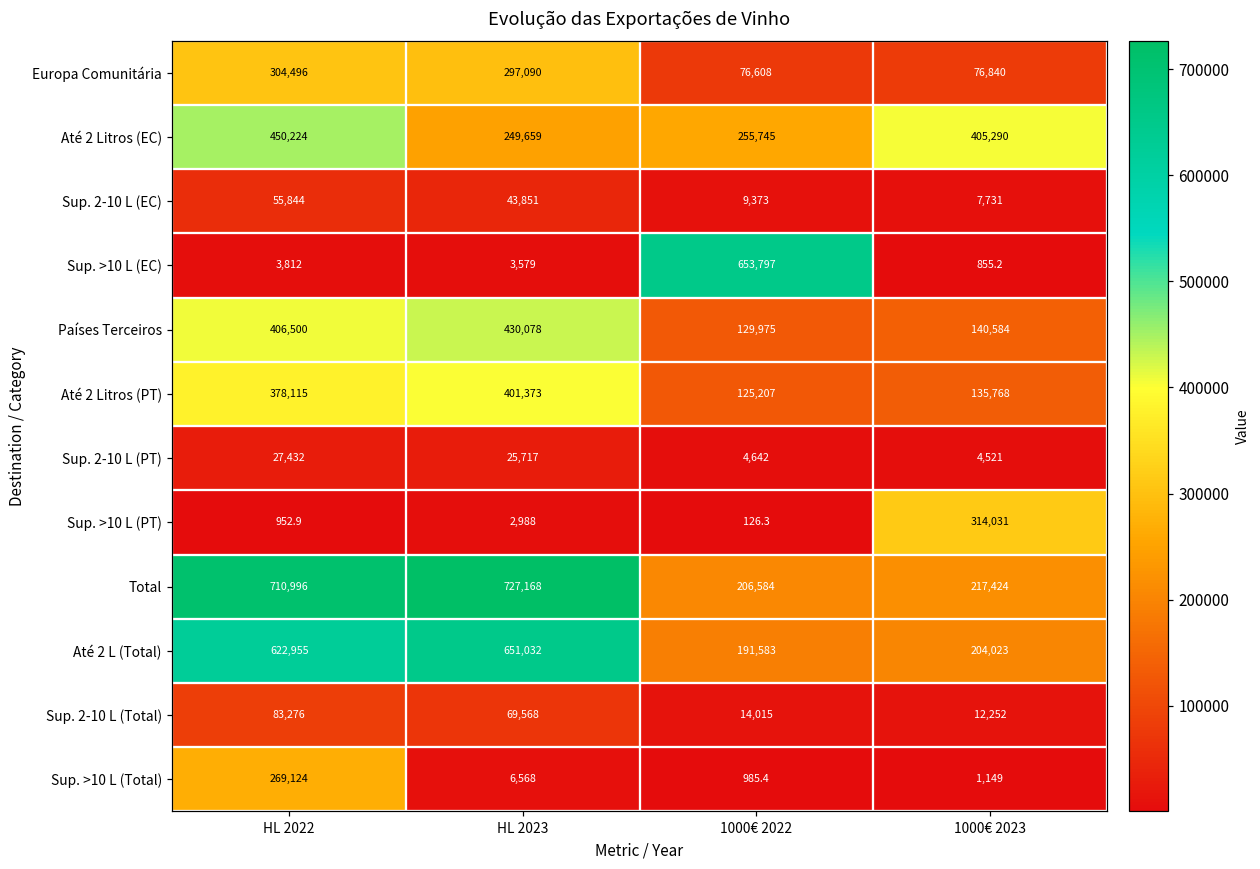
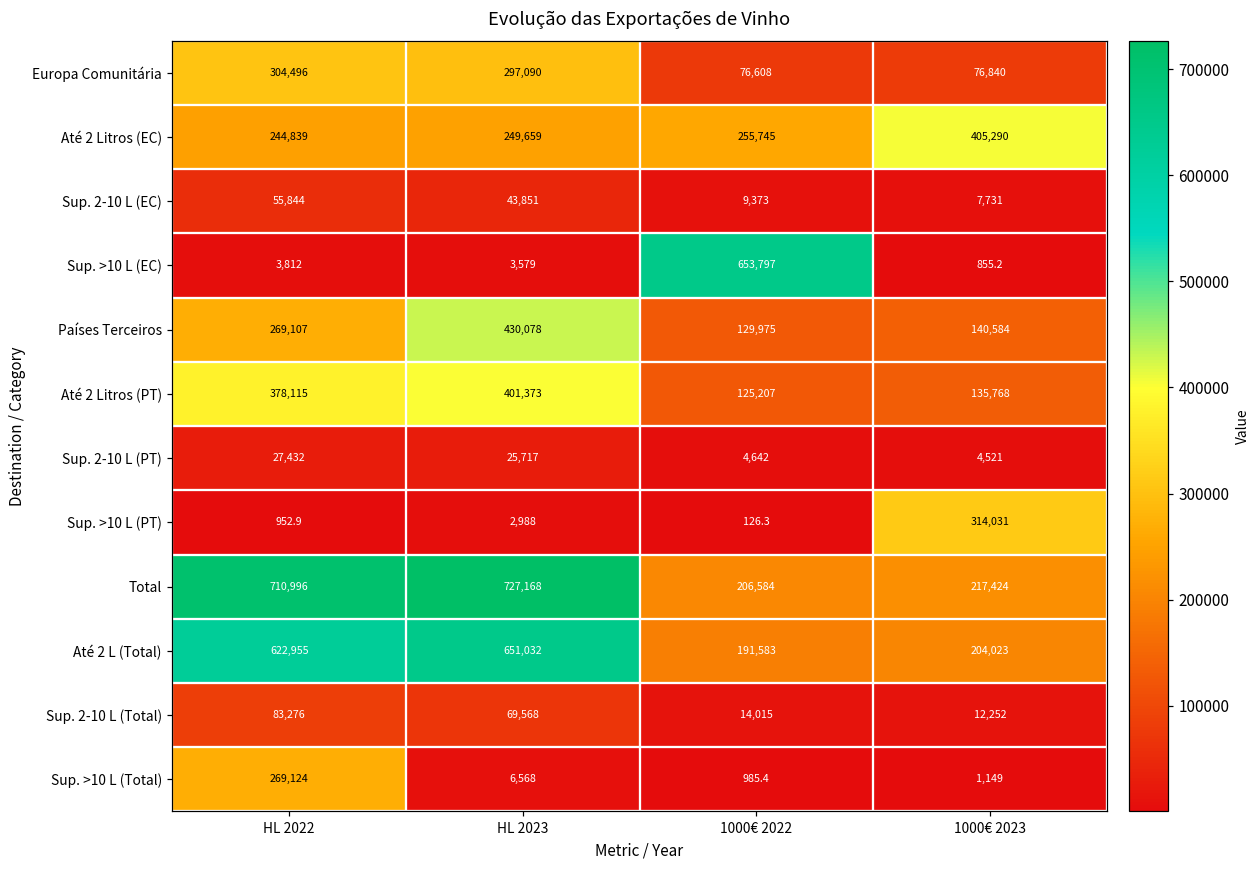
Até 2 Litros (EC), HL 2022: 450,224 -> 244,839
Países Terceiros, HL 2022: 406,500 -> 269,107
